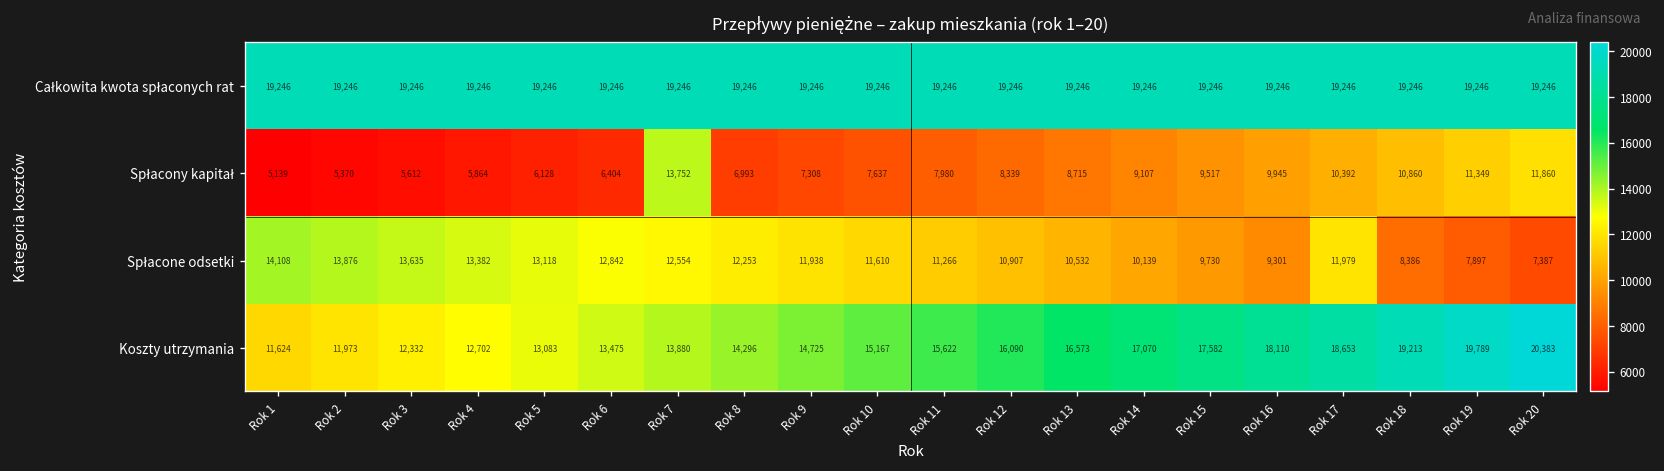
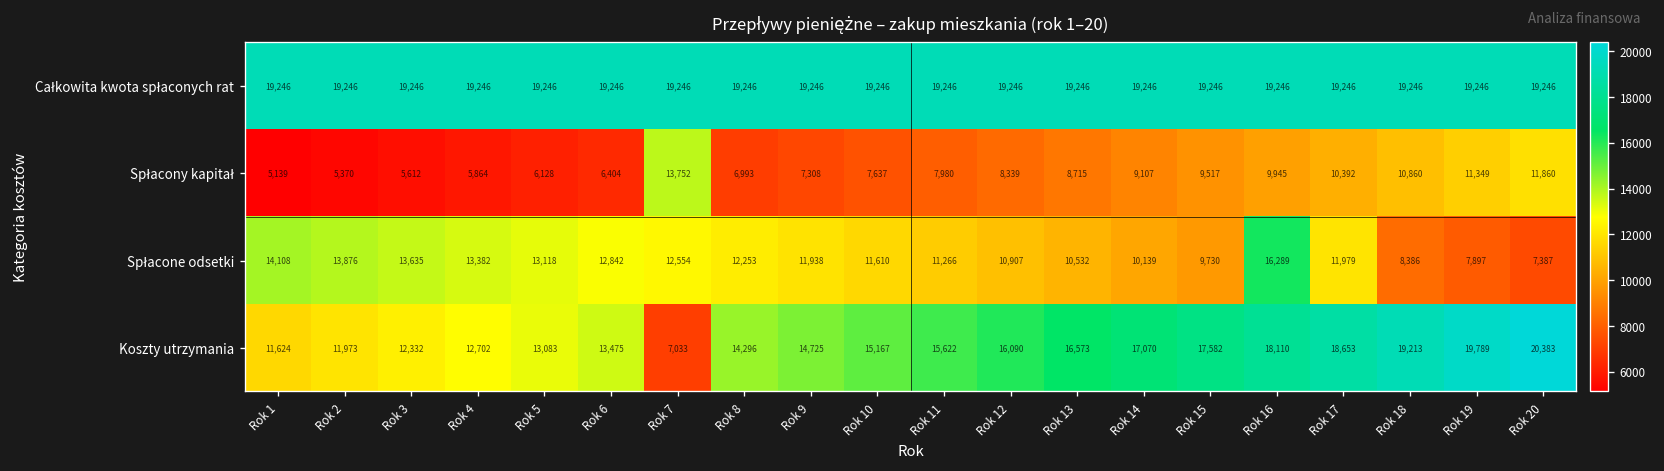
Spłacone odsetki, Rok 16: 9,301 -> 16,289
Koszty utrzymania, Rok 7: 13,880 -> 7,033
